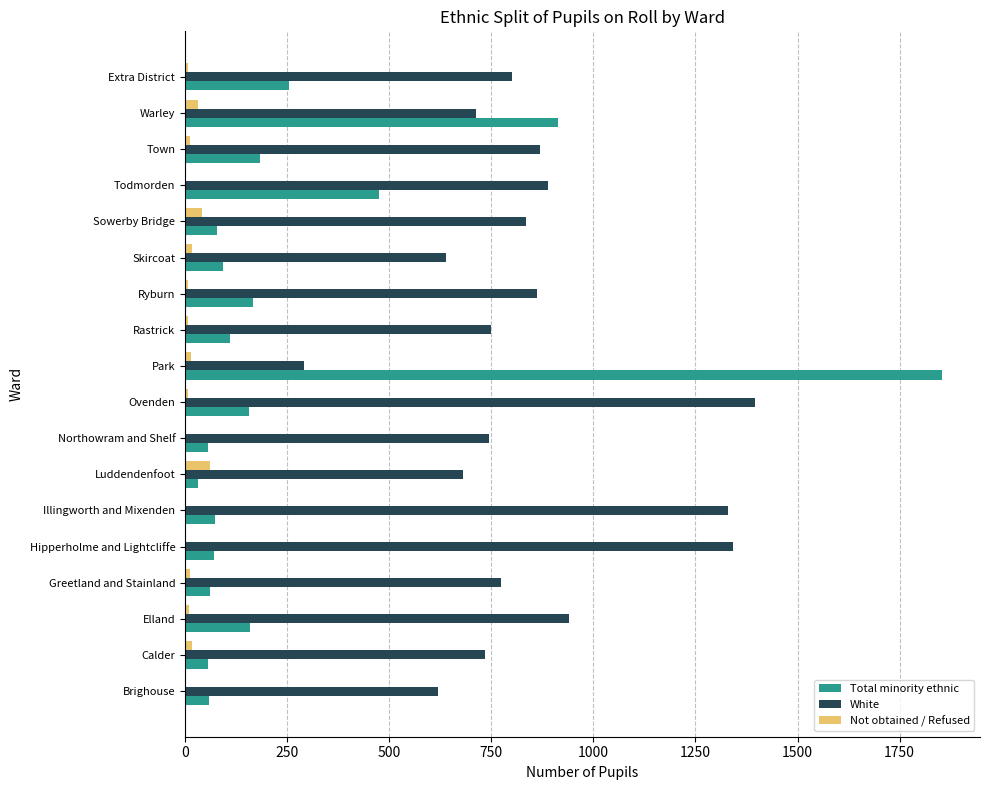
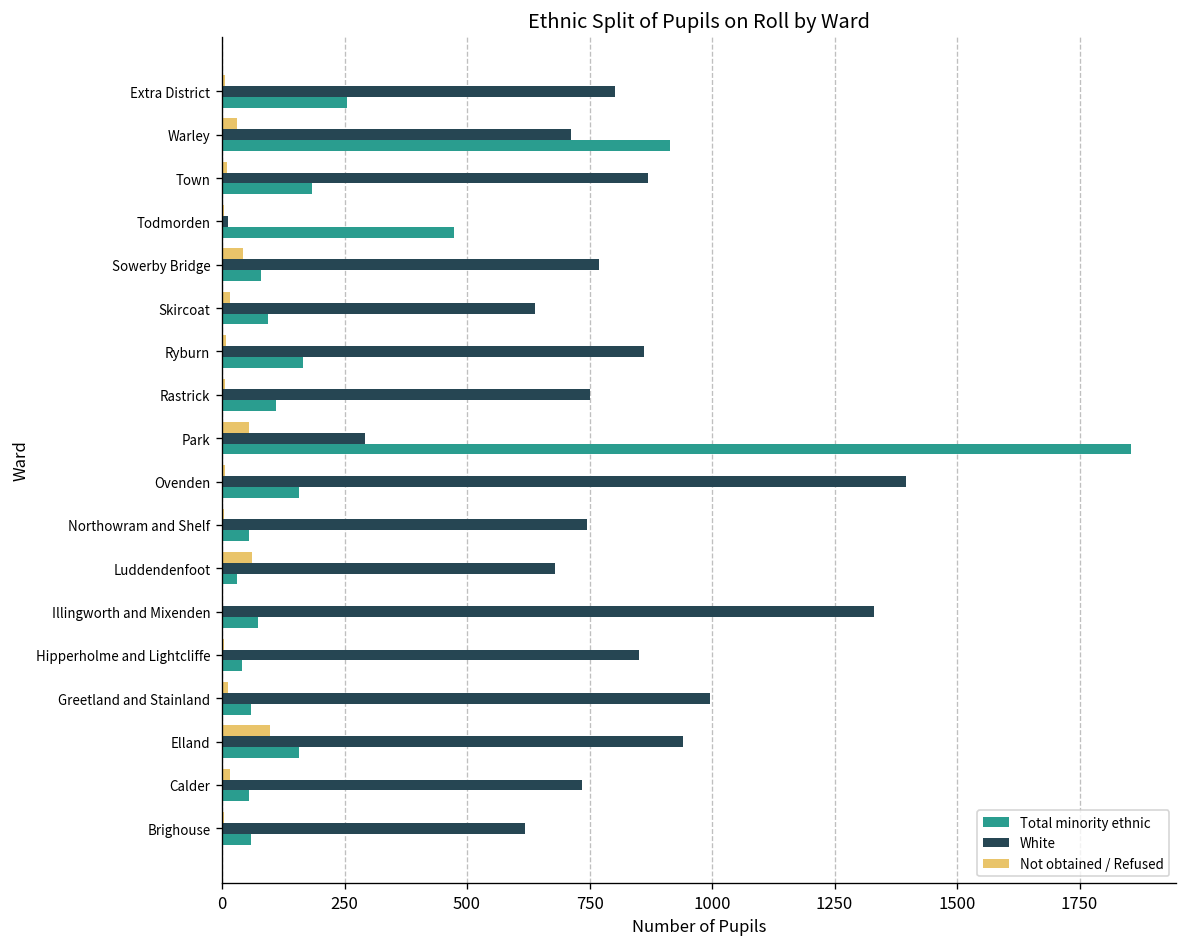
White, Todmorden: 890 -> 10
White, Sowerby Bridge: 830 -> 770
Not obtained / Refused, Park: 20 -> 60
White, Hipperholme and Lightcliffe: 1340 -> 850
Total minority ethnic, Hipperholme and Lightcliffe: 70 -> 40
White, Greetland and Stainland: 770 -> 1000
Not obtained / Refused, Elland: 10 -> 100
